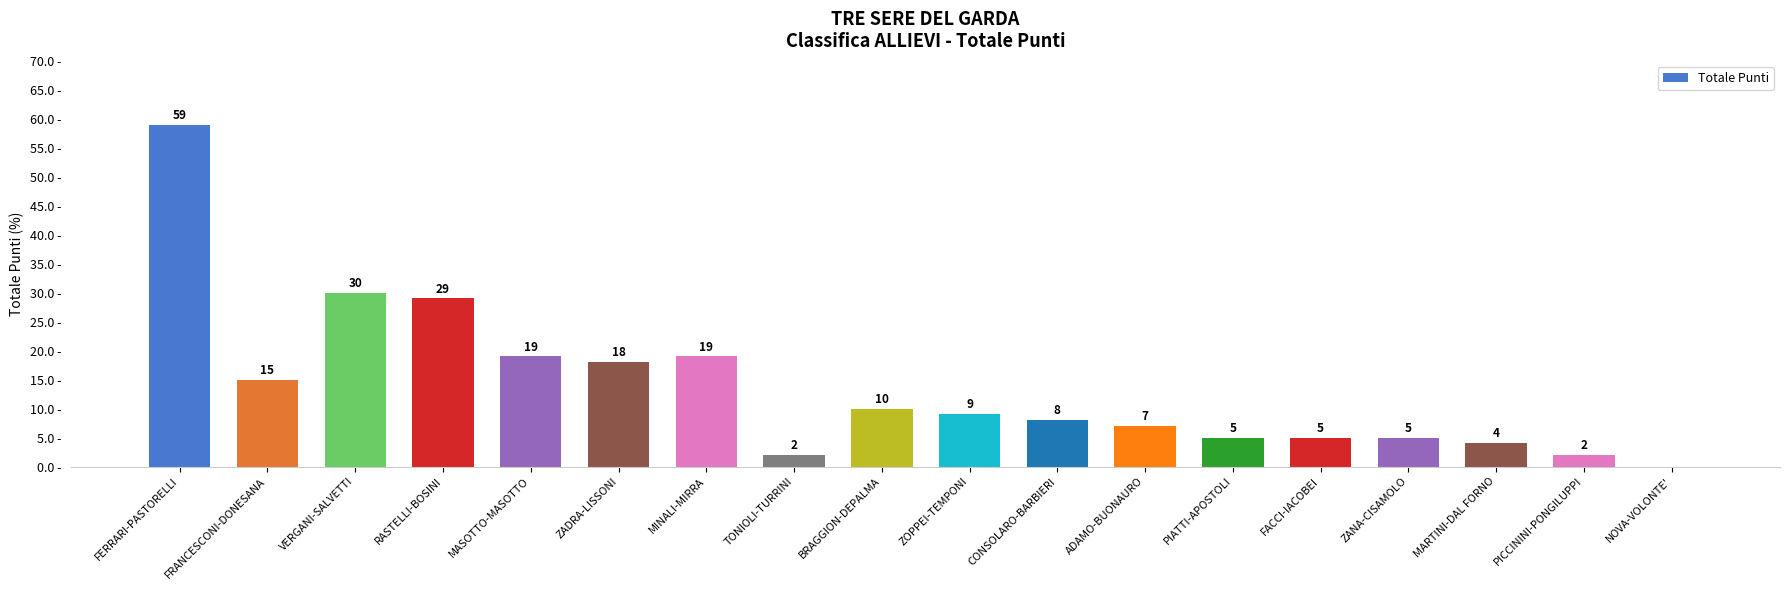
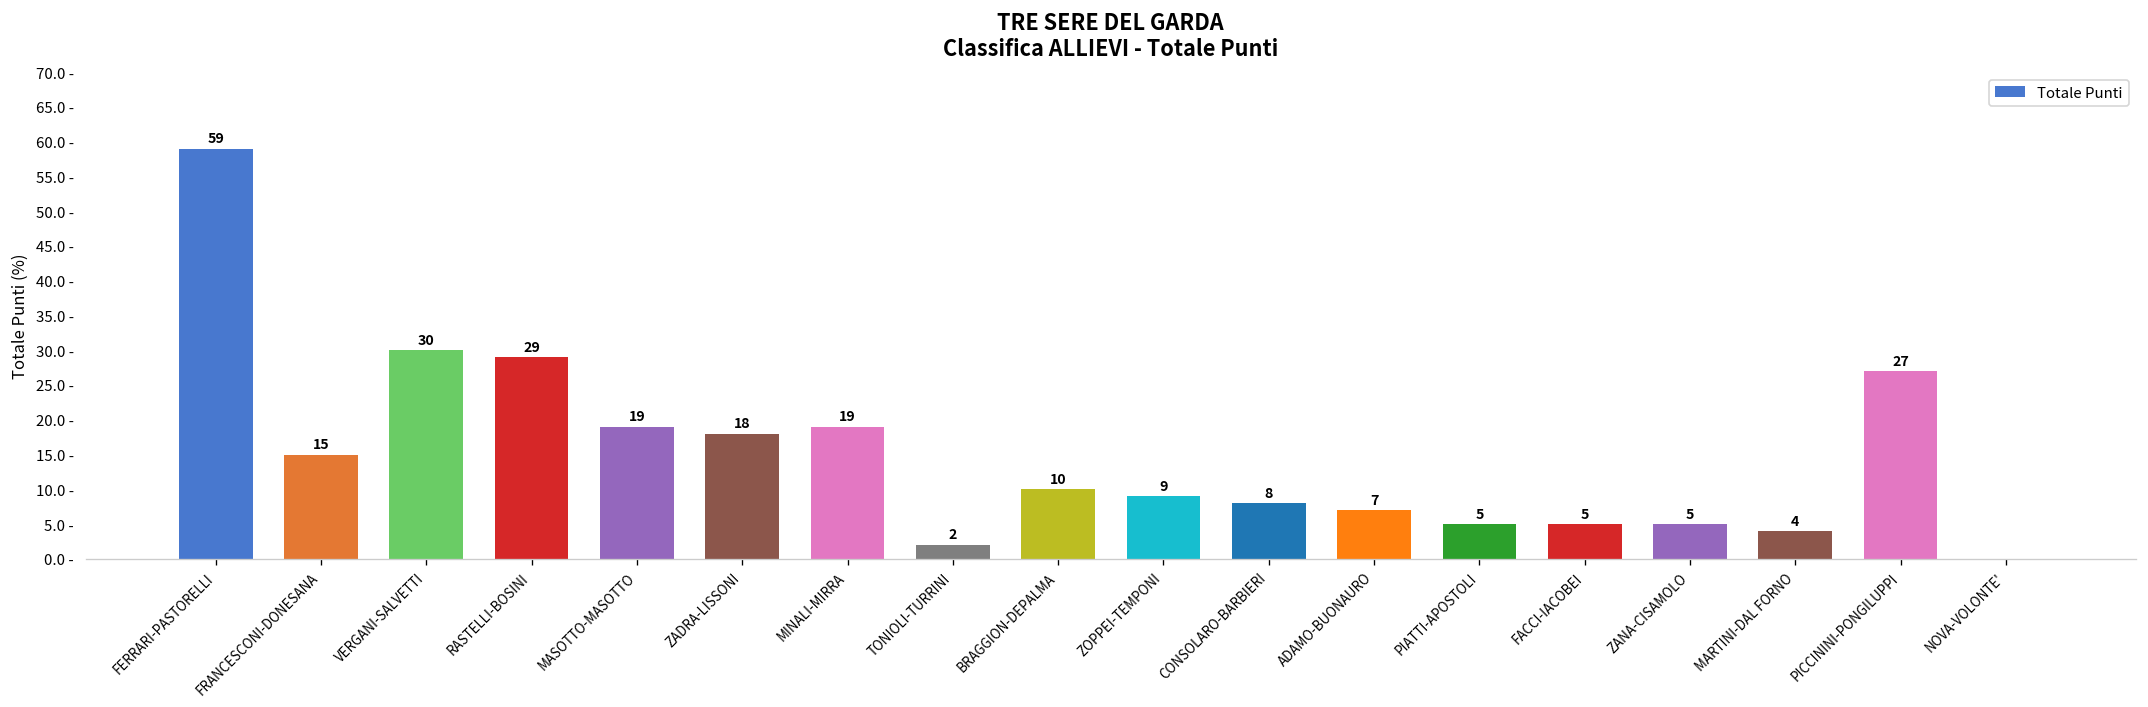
PICCININI-PONGILUPPI: 2 -> 27
